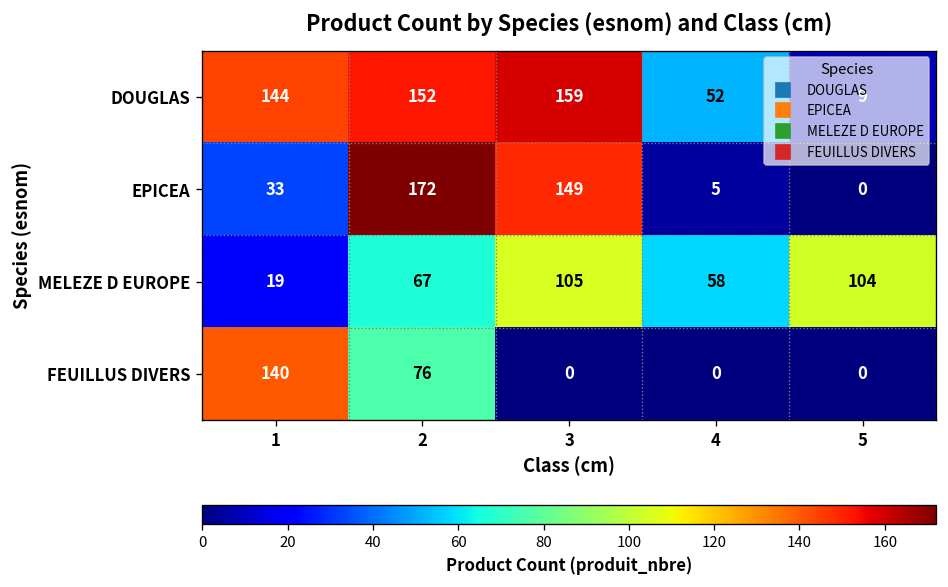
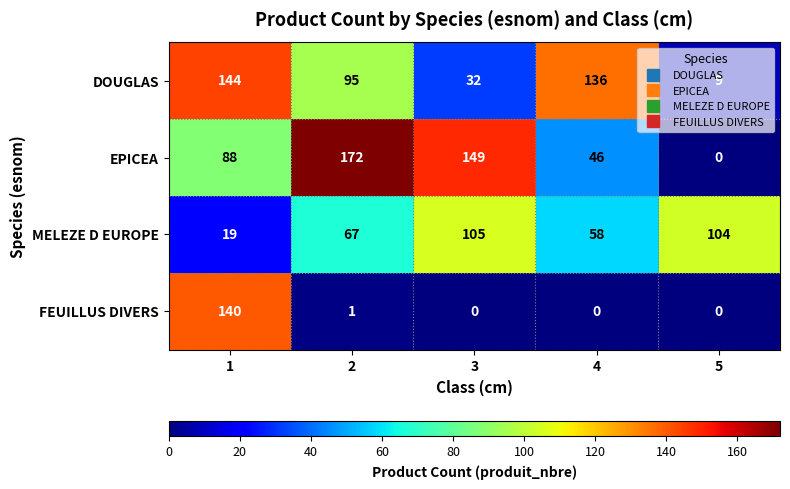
DOUGLAS, 2: 152 -> 95
DOUGLAS, 3: 159 -> 32
DOUGLAS, 4: 52 -> 136
EPICEA, 1: 33 -> 88
EPICEA, 4: 5 -> 46
FEUILLUS DIVERS, 2: 76 -> 1
